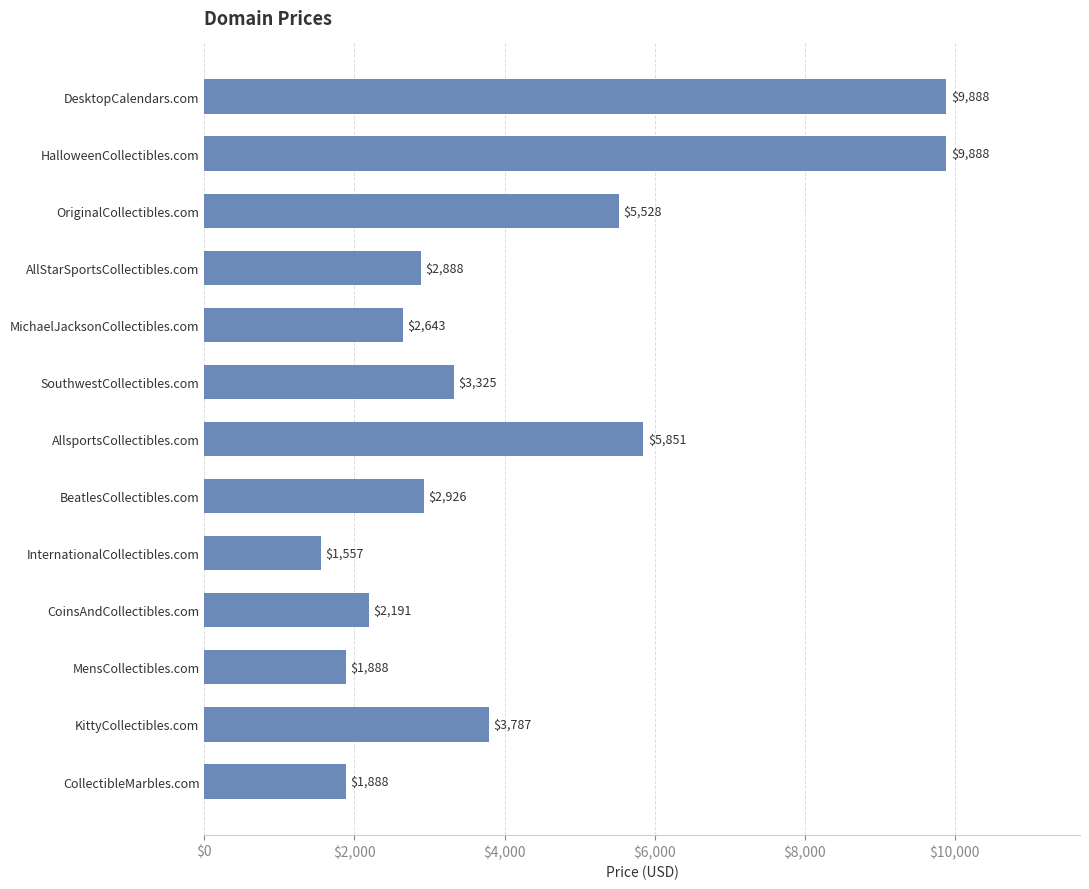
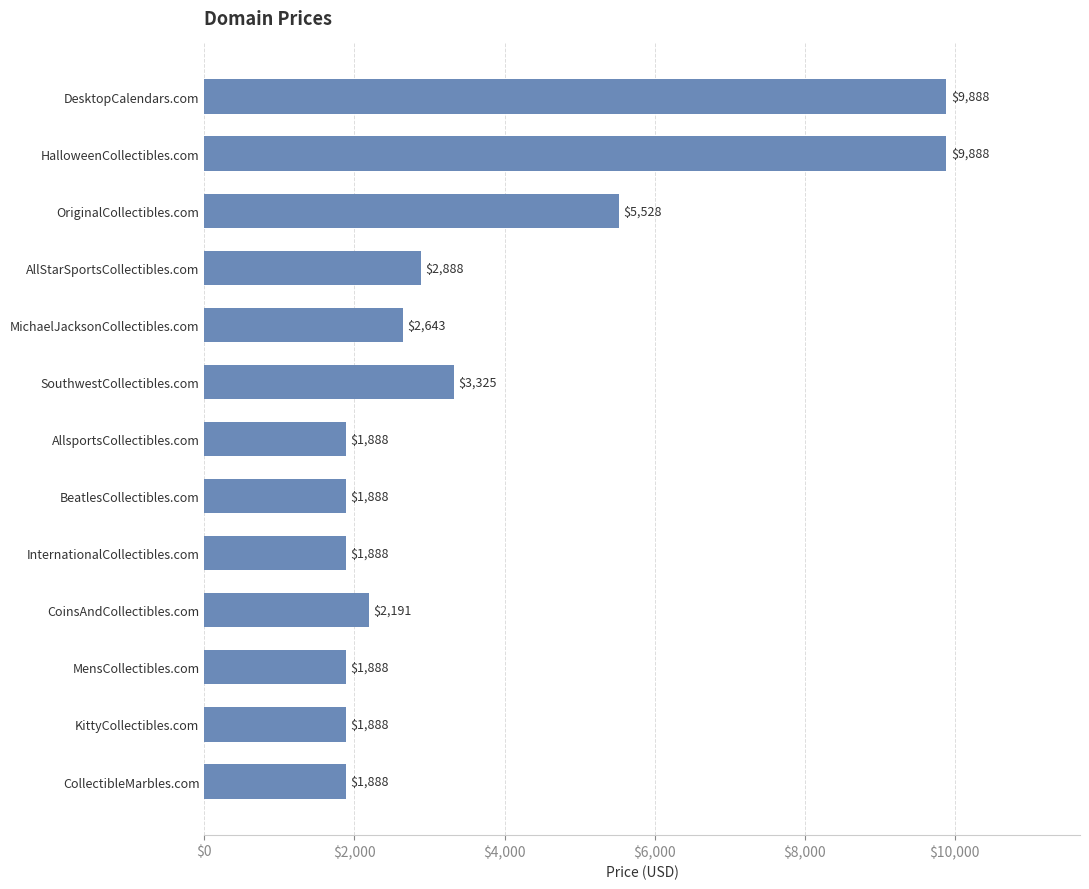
AllsportsCollectibles.com: $5,851 -> $1,888
BeatlesCollectibles.com: $2,926 -> $1,888
InternationalCollectibles.com: $1,557 -> $1,888
KittyCollectibles.com: $3,787 -> $1,888
